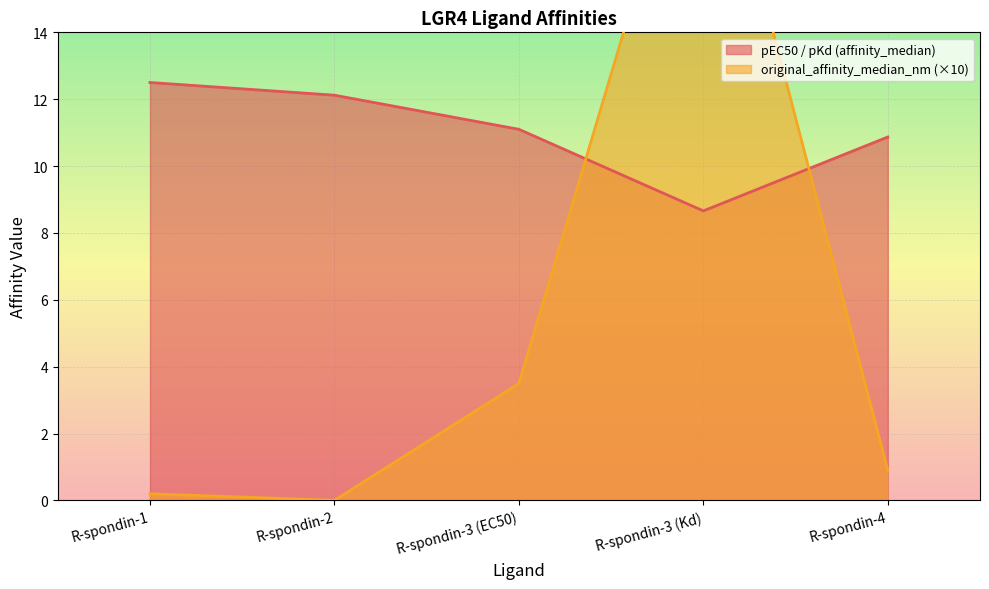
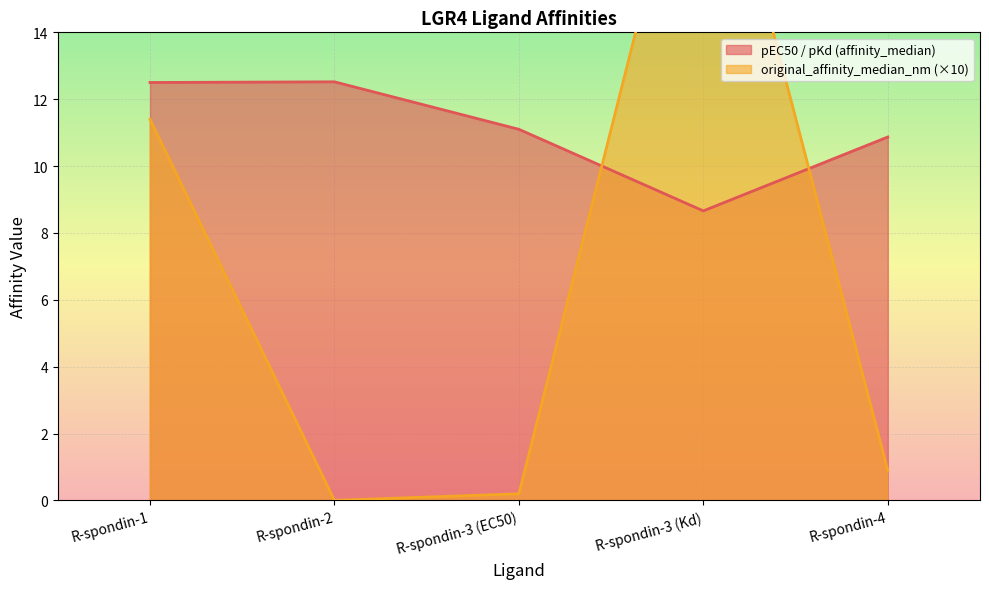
original_affinity_median_nm (×10), R-spondin-1: 0.2 -> 11.4
pEC50 / pKd (affinity_median), R-spondin-2: 12.1 -> 12.5
original_affinity_median_nm (×10), R-spondin-3 (EC50): 3.5 -> 0.2
